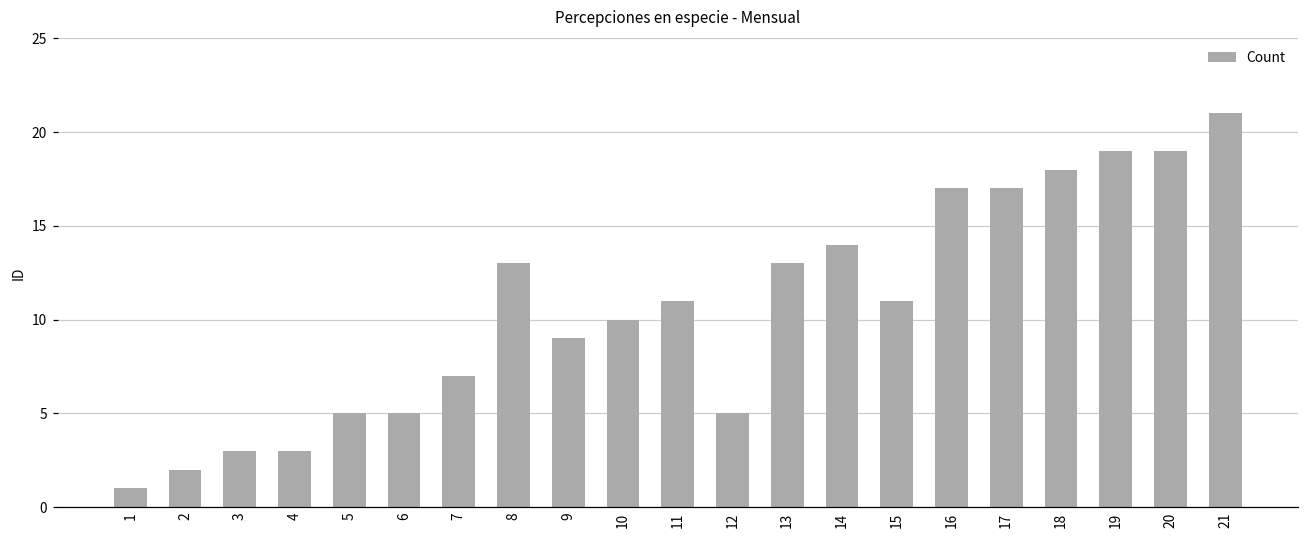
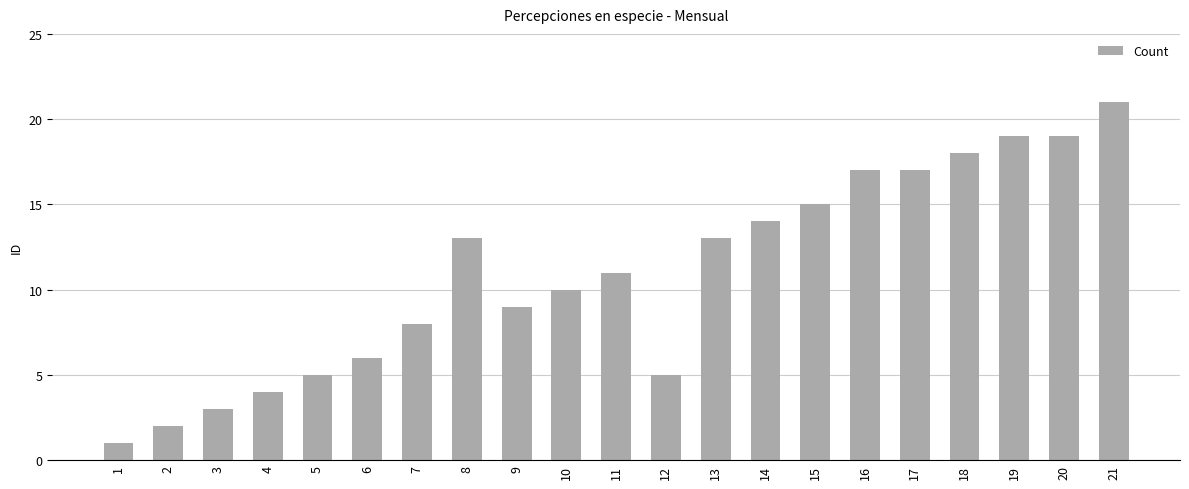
4: 3 -> 4
6: 5 -> 6
7: 7 -> 8
15: 11 -> 15
